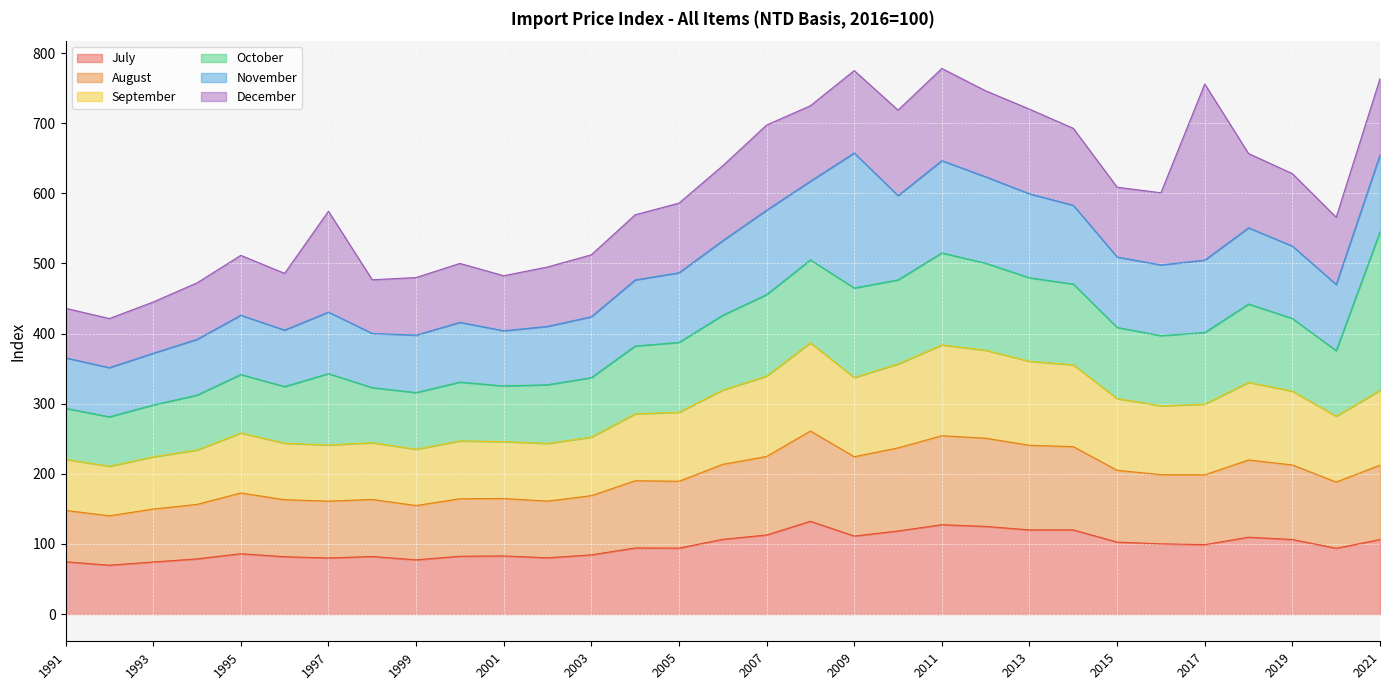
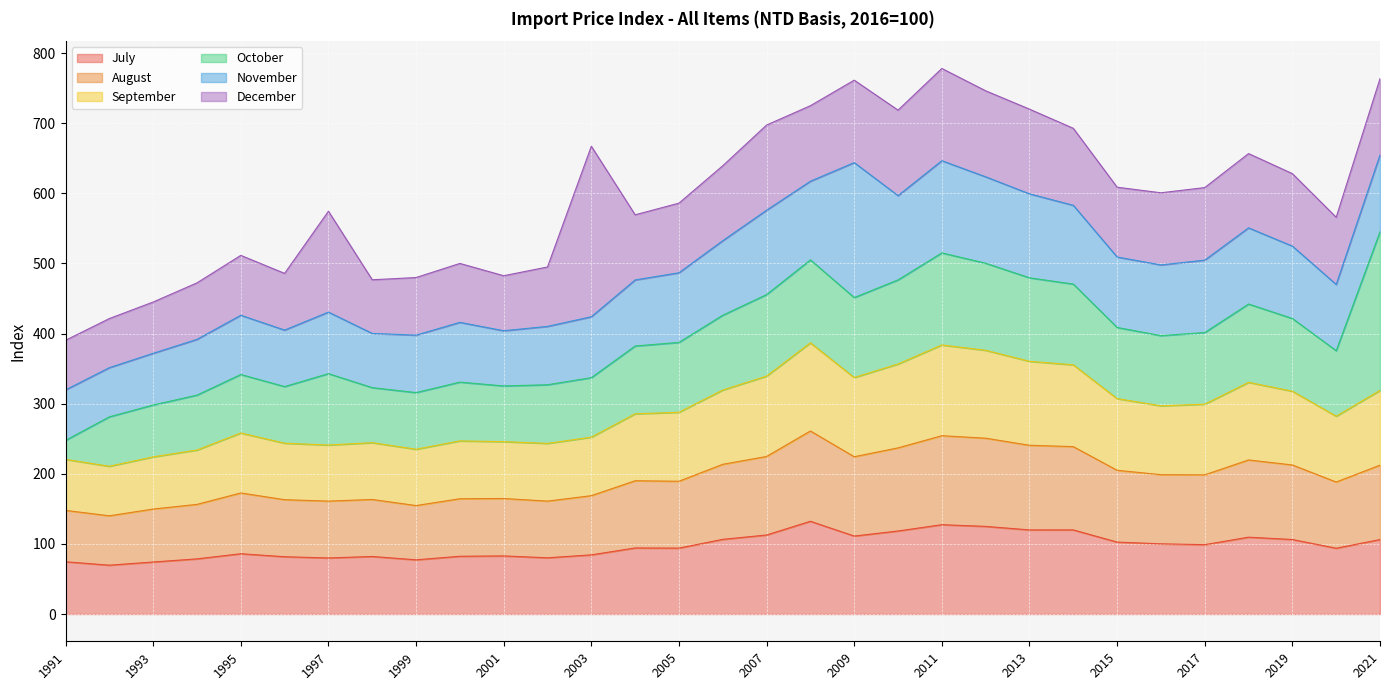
October, 1991: 70 -> 30
December, 2003: 90 -> 240
October, 2009: 130 -> 110
December, 2017: 250 -> 100
